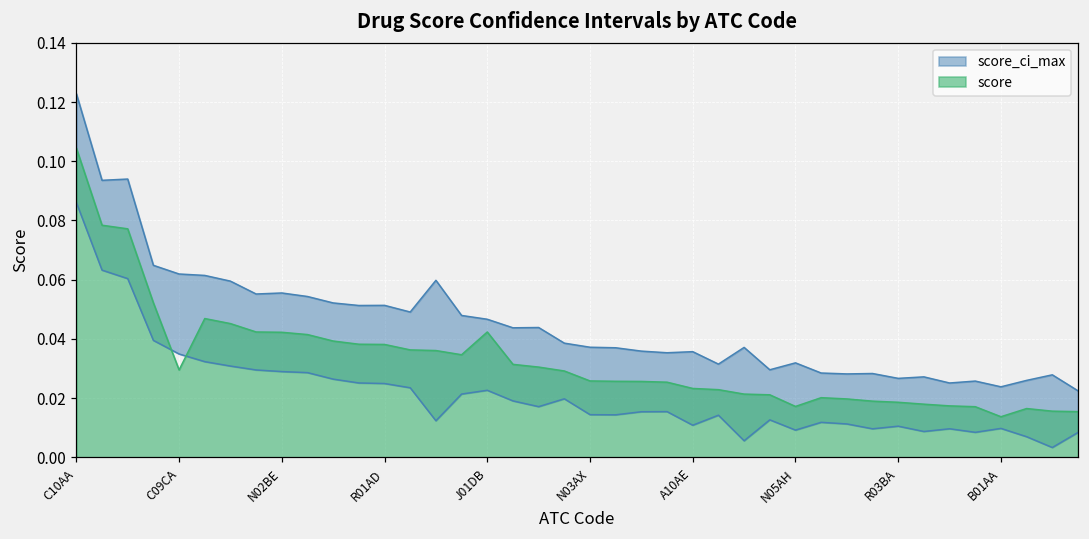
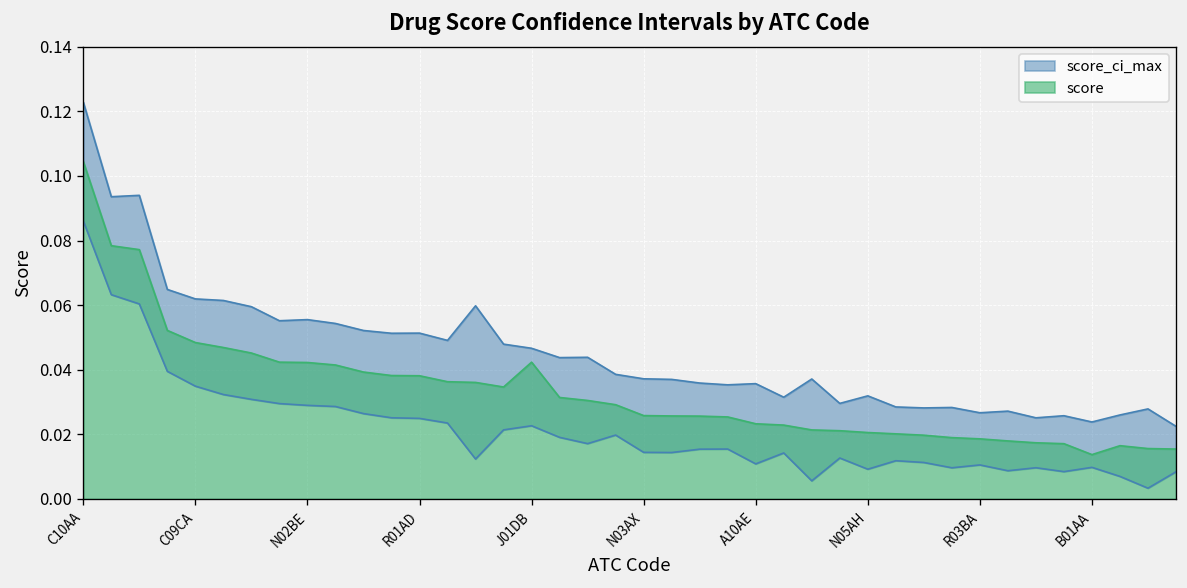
score, C09CA: 0.030 -> 0.048
score, N05AH: 0.017 -> 0.021
